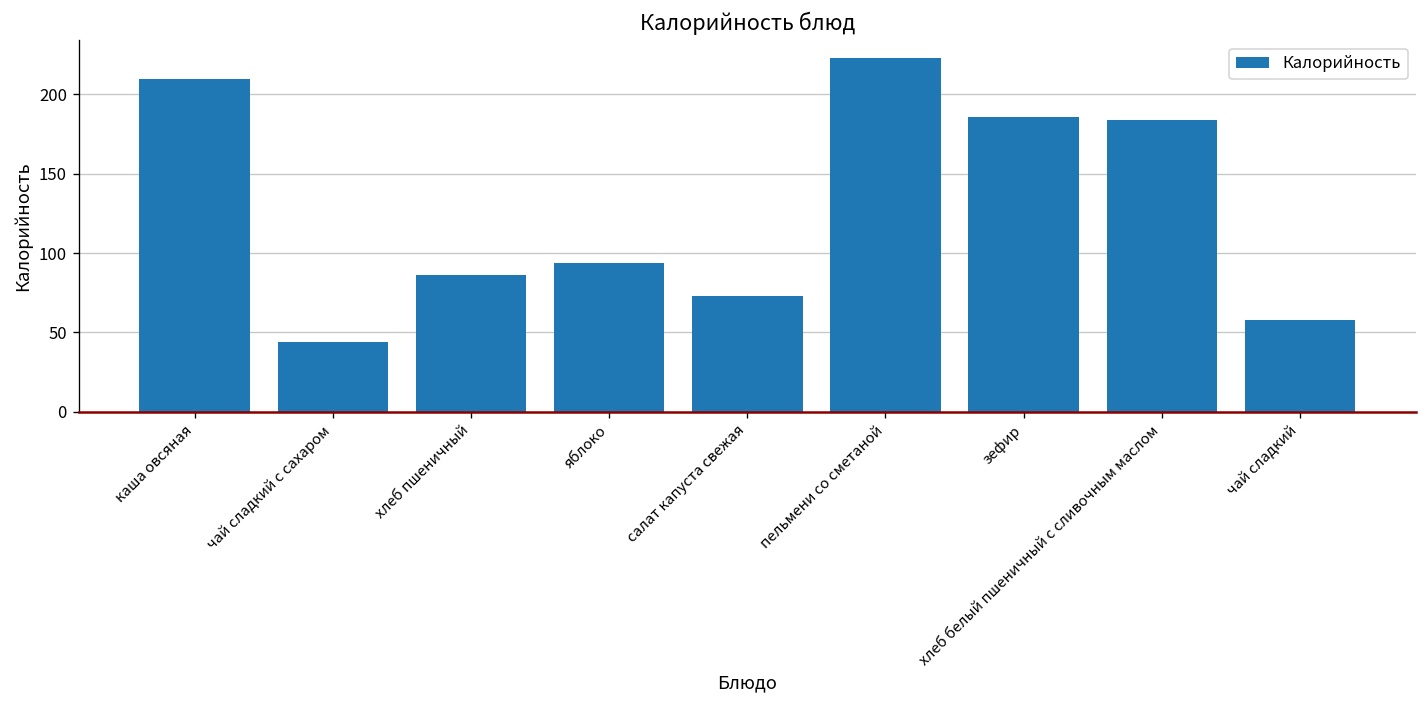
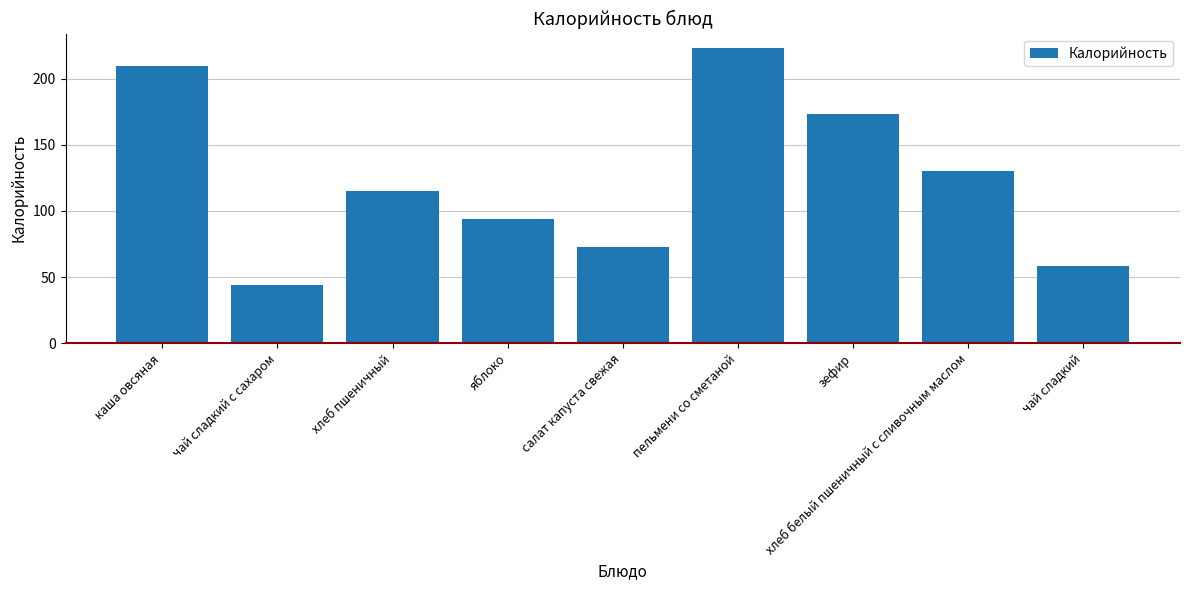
хлеб пшеничный: 86 -> 115
зефир: 186 -> 173
хлеб белый пшеничный с сливочным маслом: 184 -> 130
